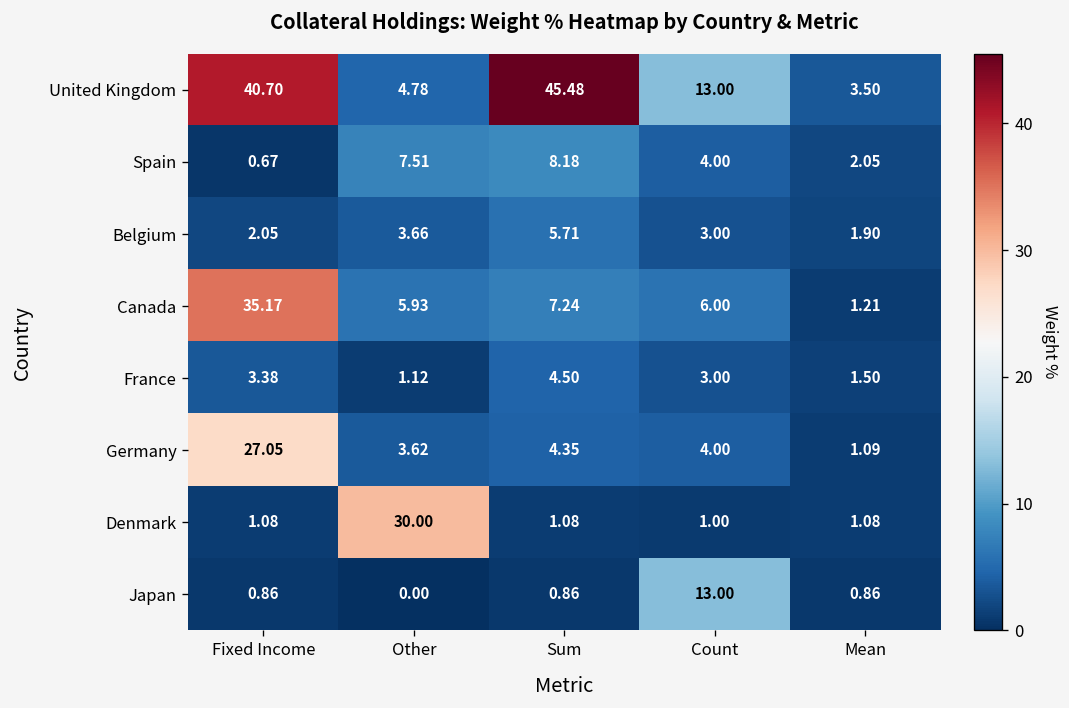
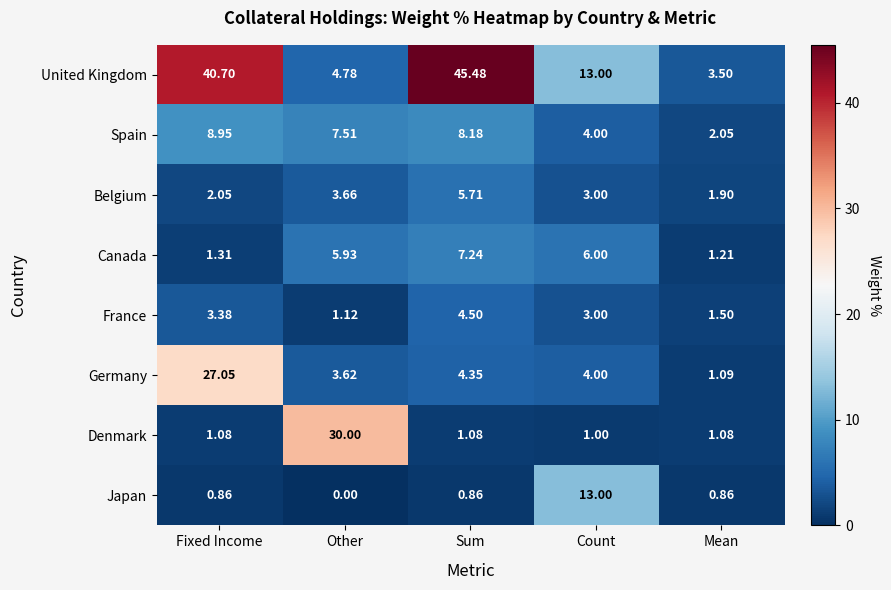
Spain, Fixed Income: 0.67 -> 8.95
Canada, Fixed Income: 35.17 -> 1.31
